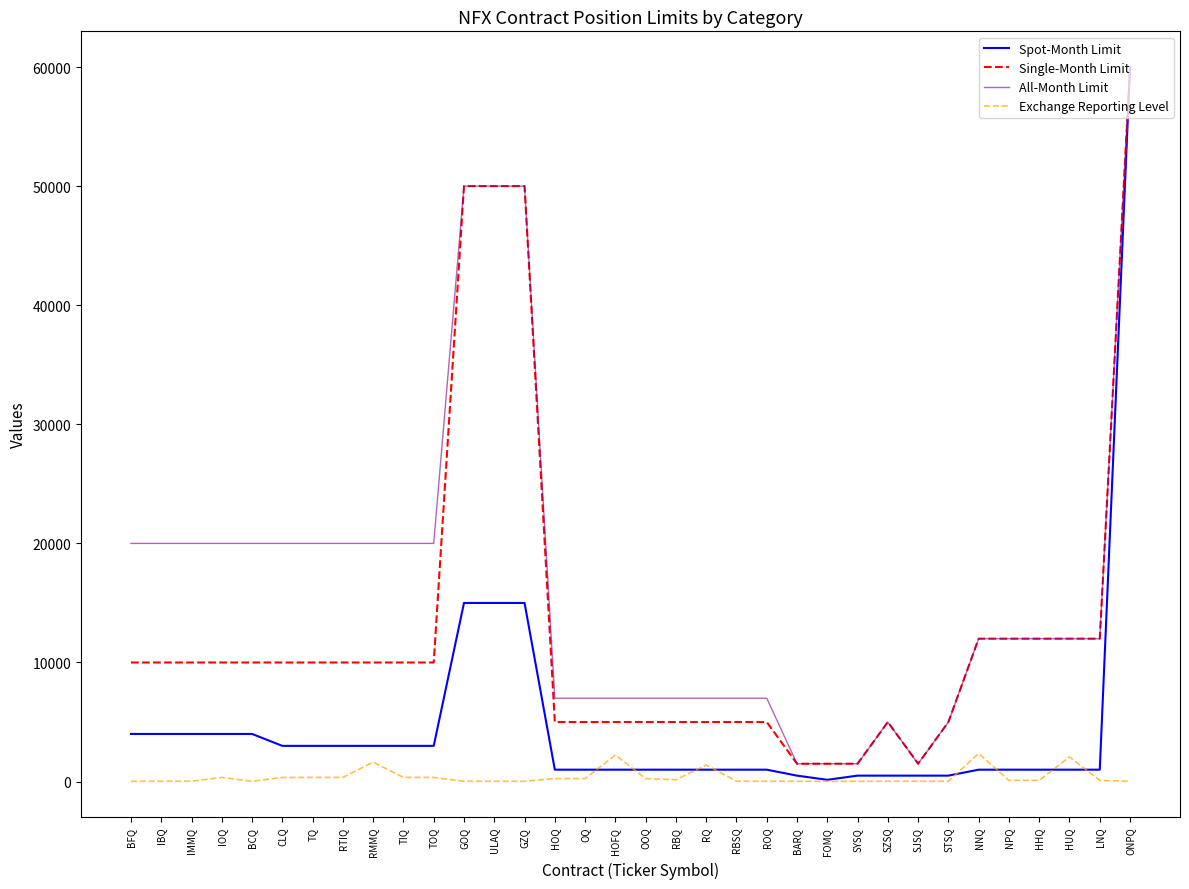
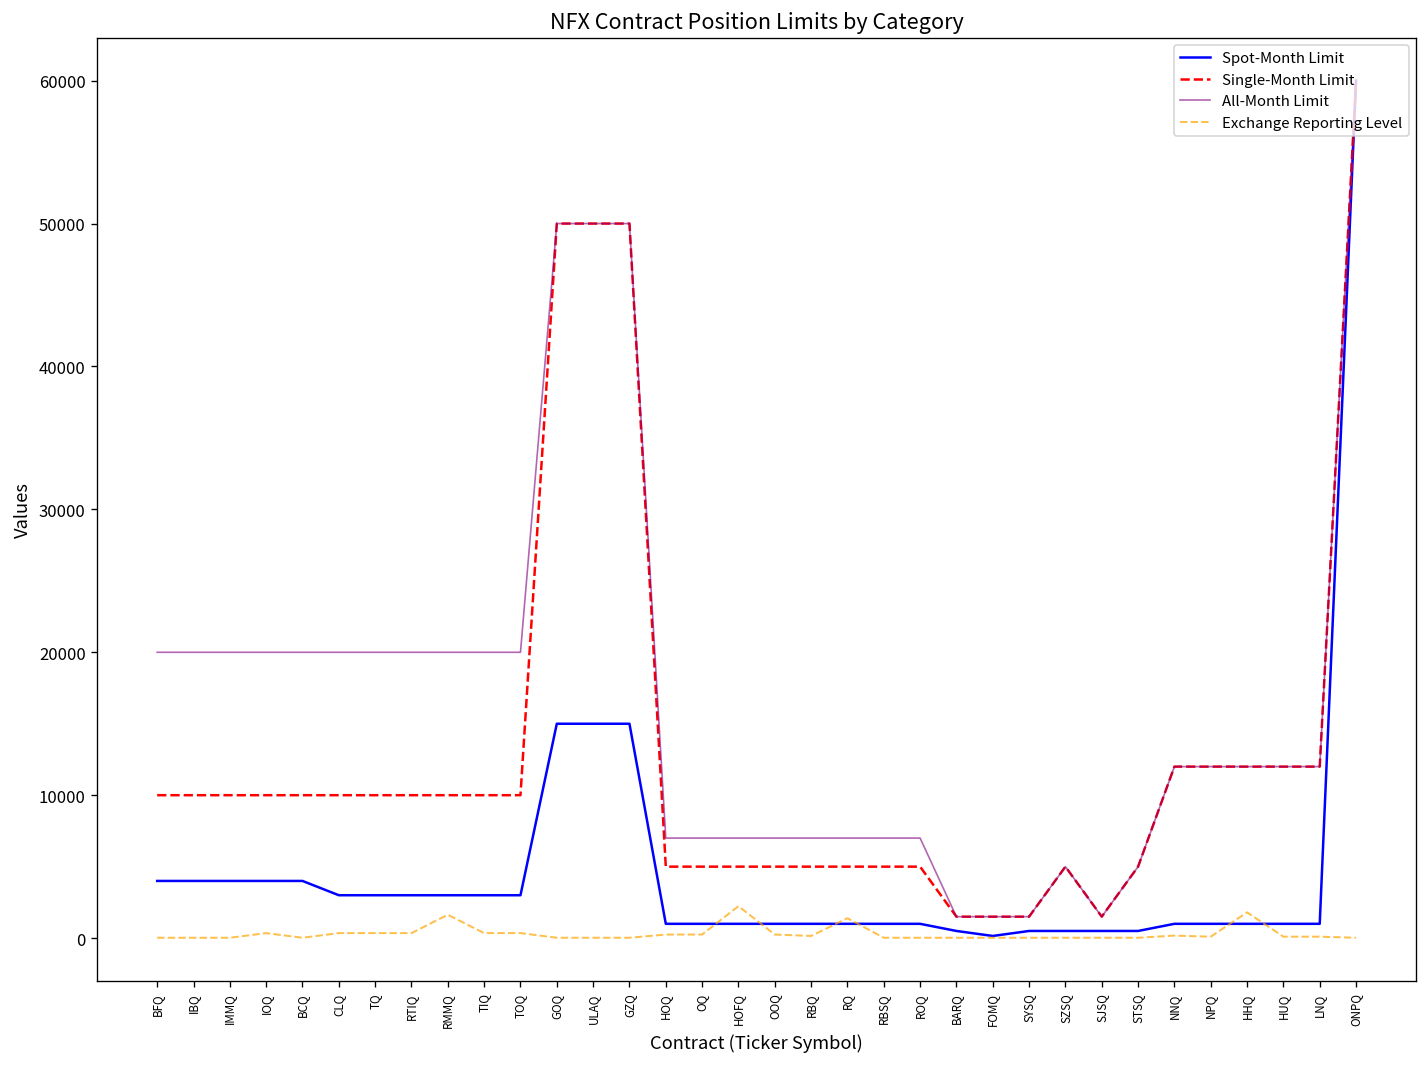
Exchange Reporting Level, NNQ: 2400 -> 200
Exchange Reporting Level, HHQ: 100 -> 1800
Exchange Reporting Level, HUQ: 2100 -> 100
